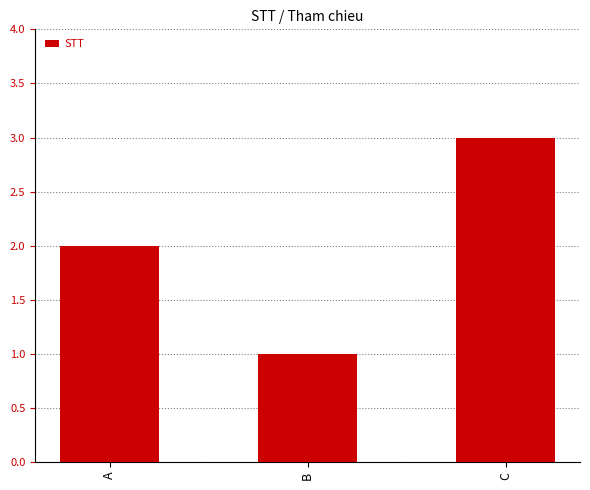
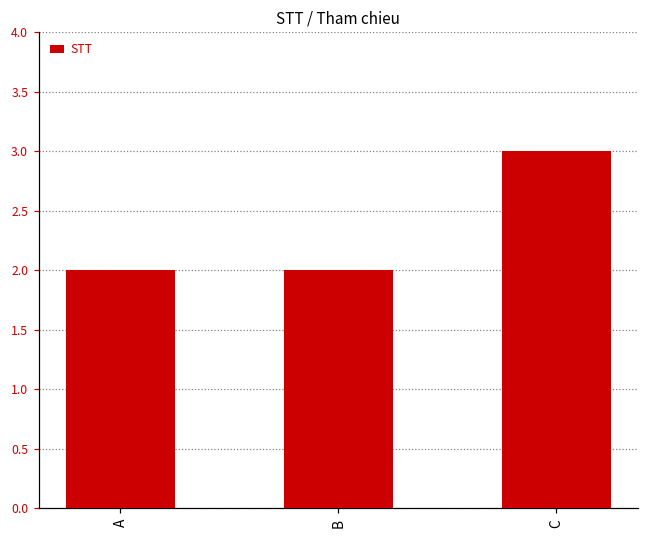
B: 1 -> 2
